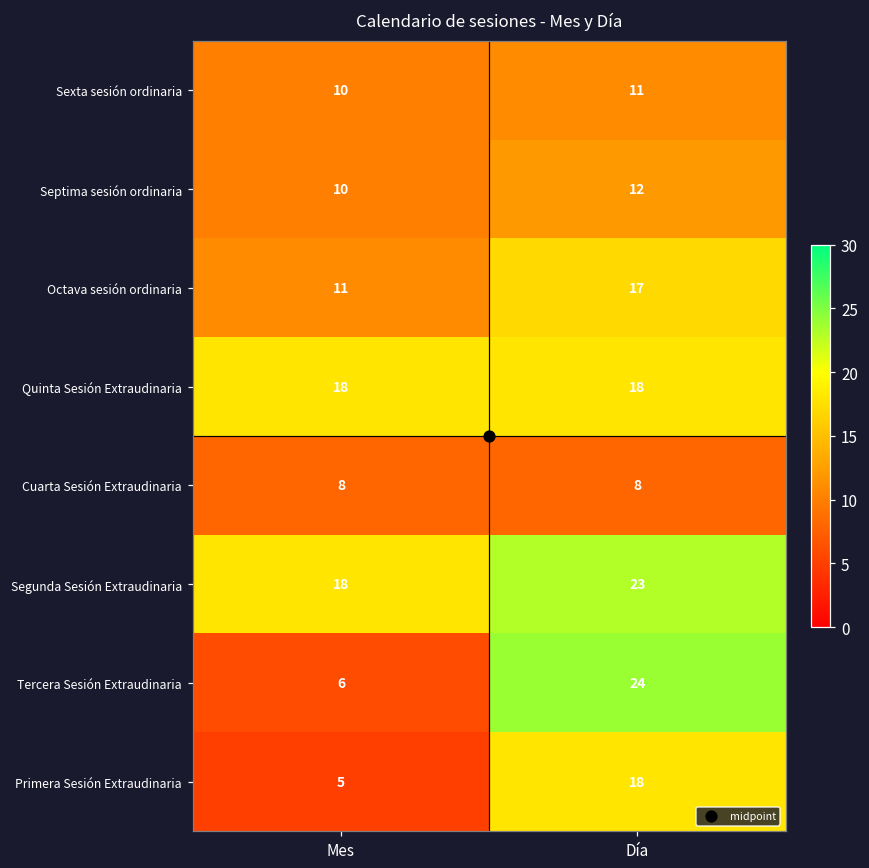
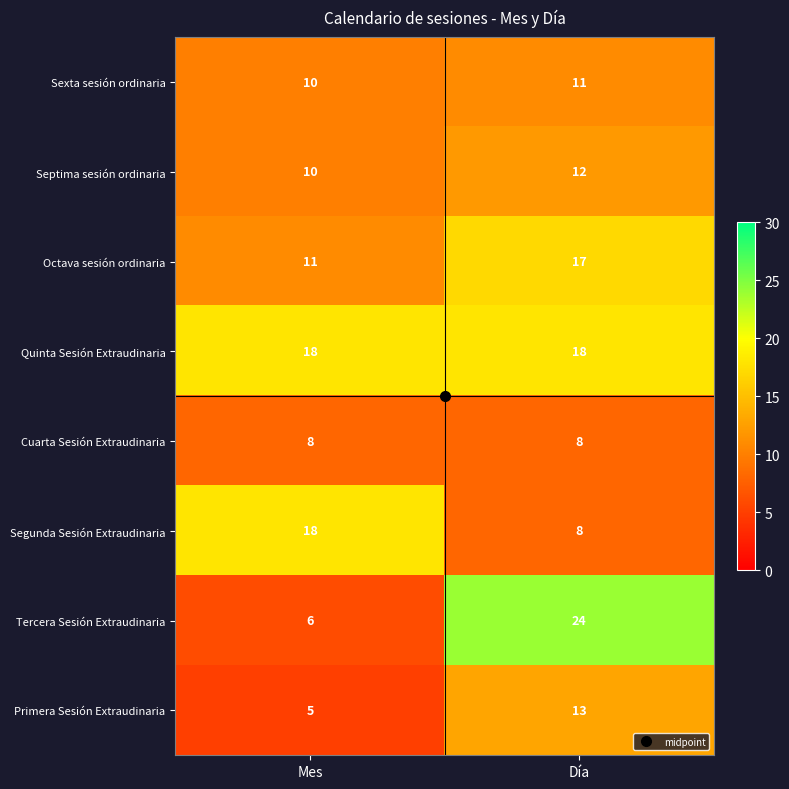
Segunda Sesión Extraudinaria, Día: 23 -> 8
Primera Sesión Extraudinaria, Día: 18 -> 13
